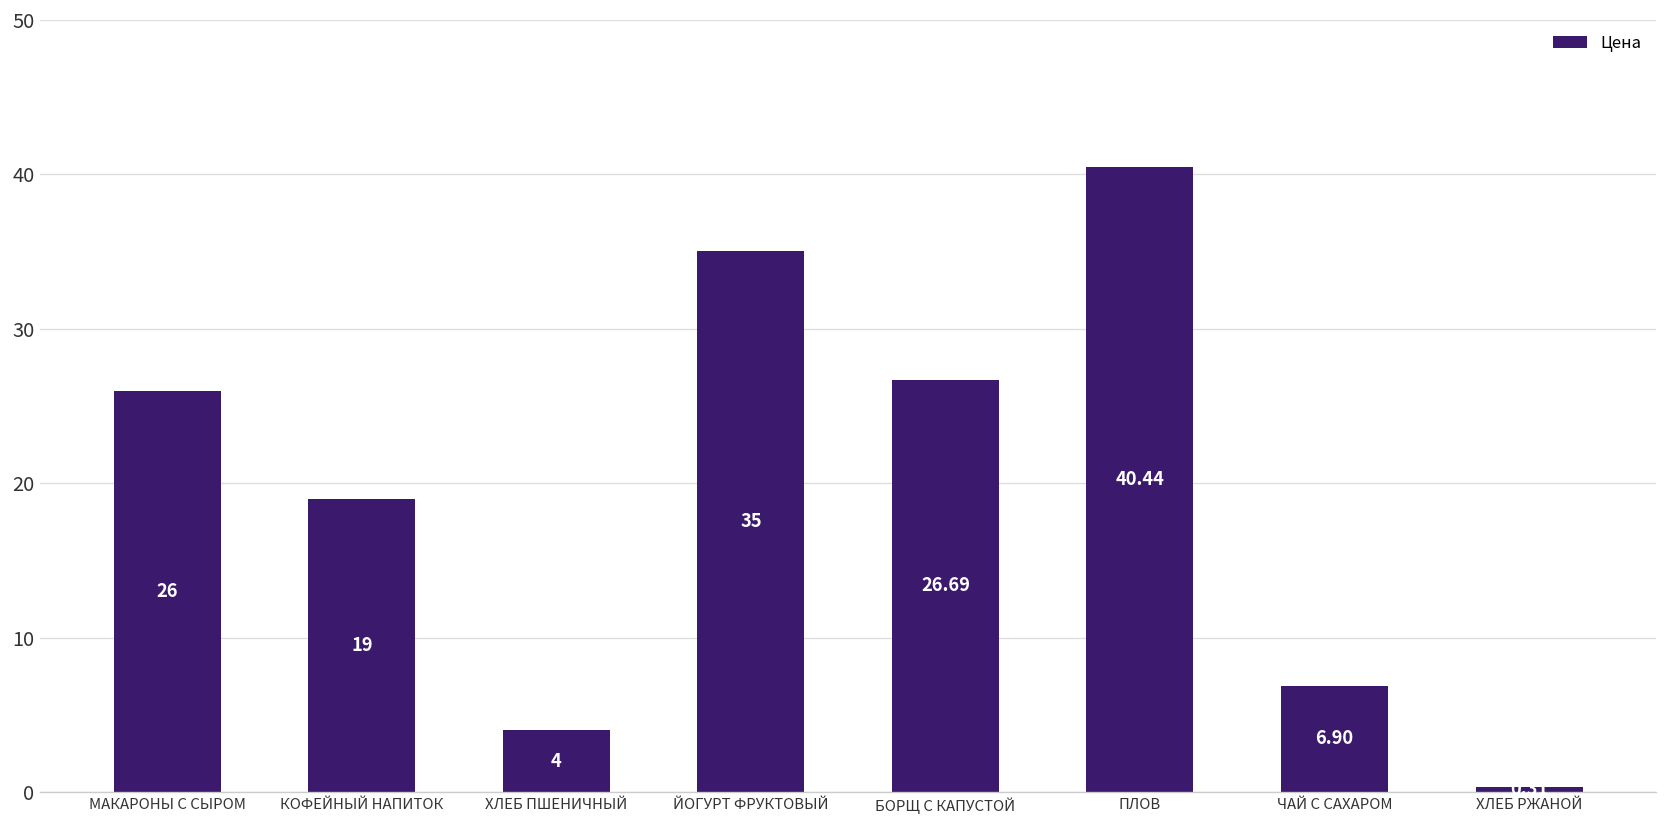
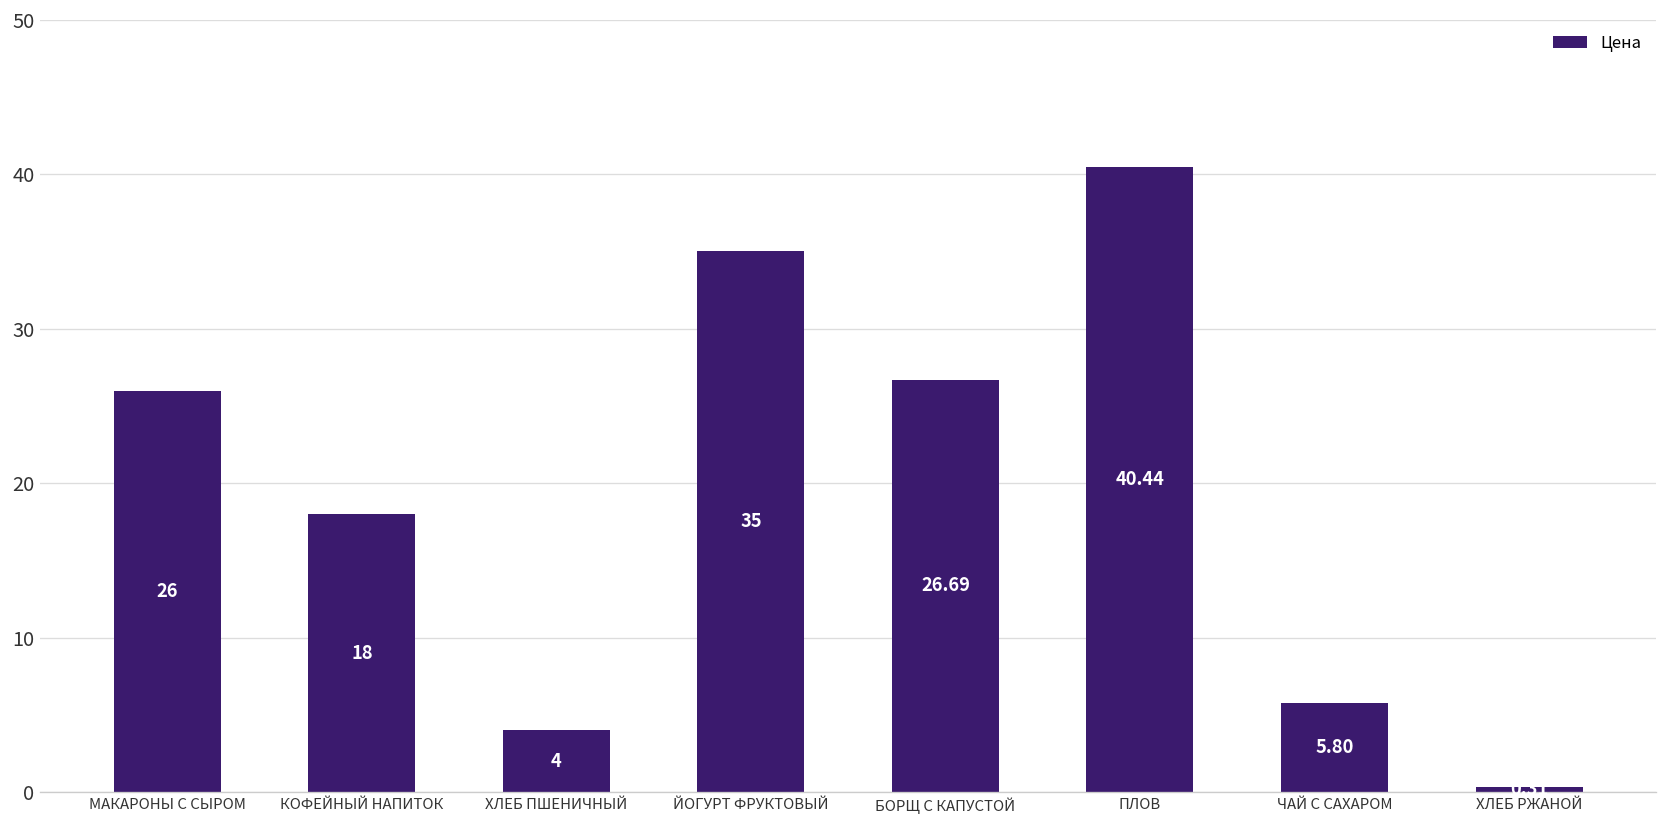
КОФЕЙНЫЙ НАПИТОК: 19 -> 18
ЧАЙ С САХАРОМ: 6.90 -> 5.80
